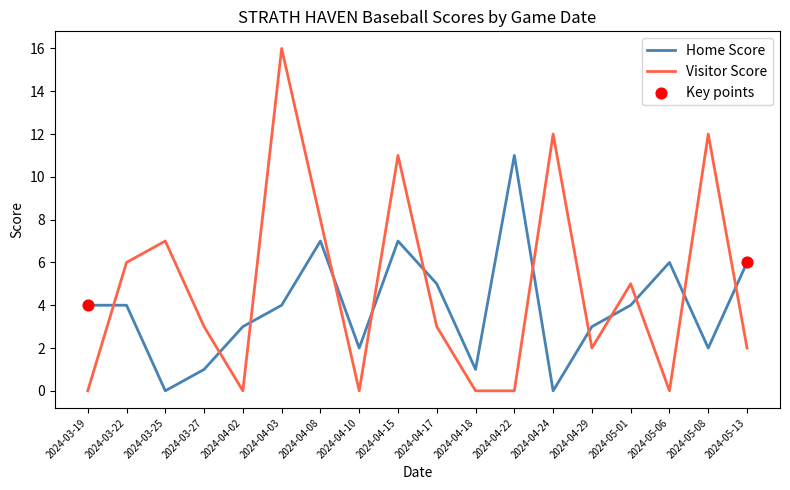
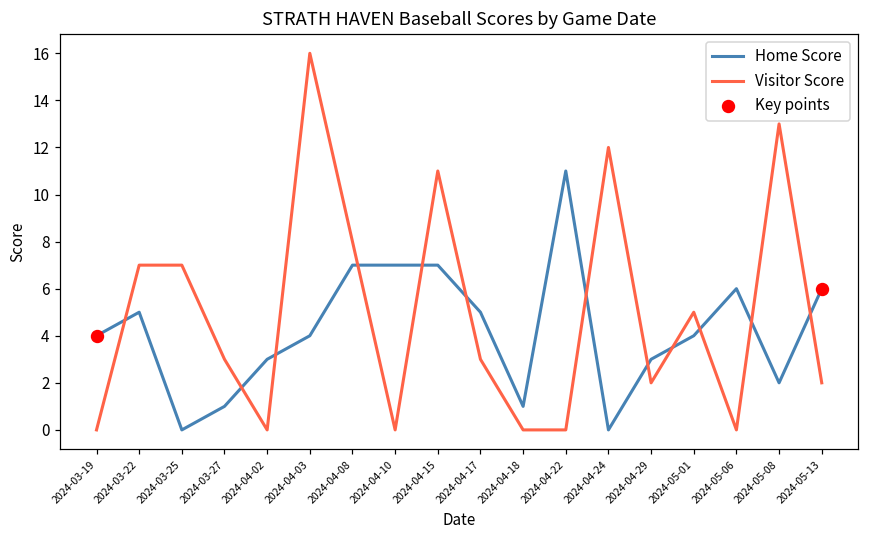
Home Score, 2024-03-22: 4 -> 5
Visitor Score, 2024-03-22: 6 -> 7
Home Score, 2024-04-10: 2 -> 7
Visitor Score, 2024-05-08: 12 -> 13
